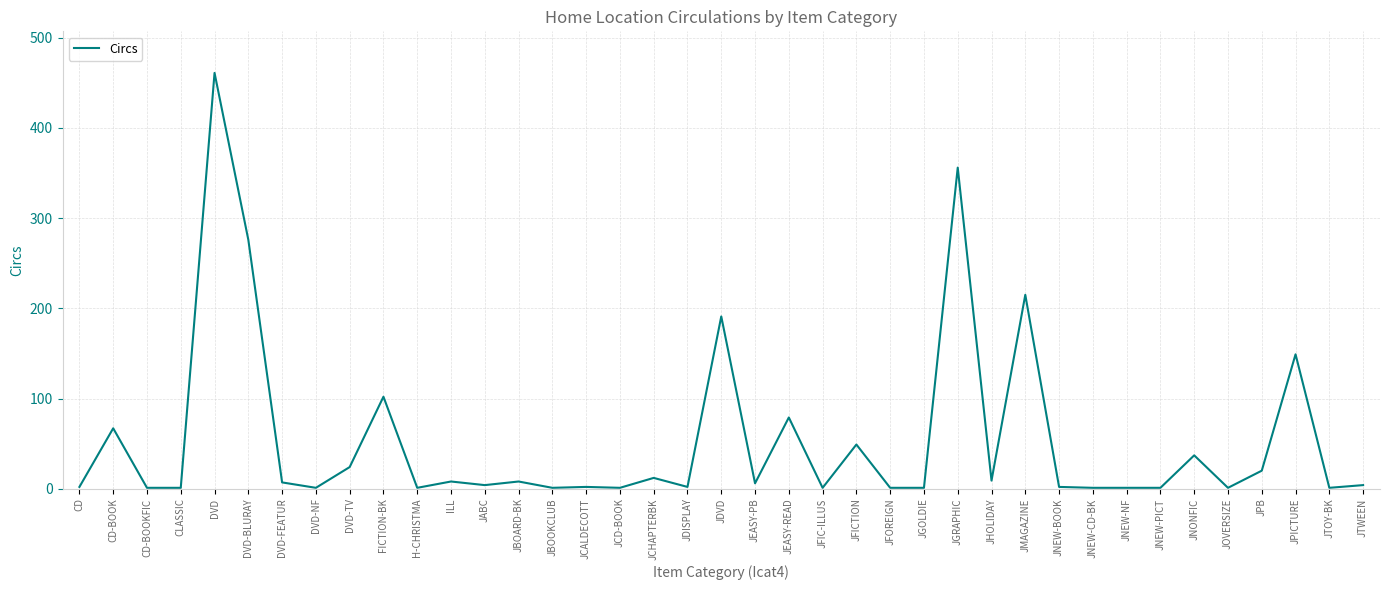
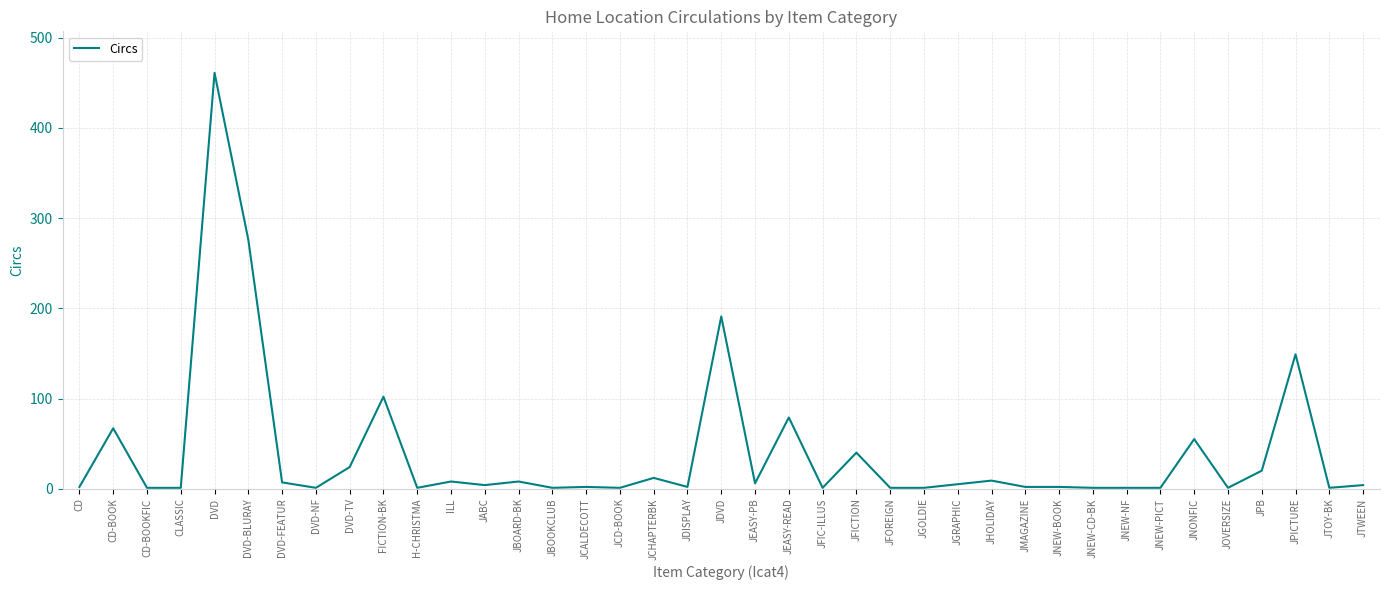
JFICTION: 50 -> 40
JGRAPHIC: 360 -> 10
JMAGAZINE: 220 -> 0
JNONFIC: 40 -> 60
